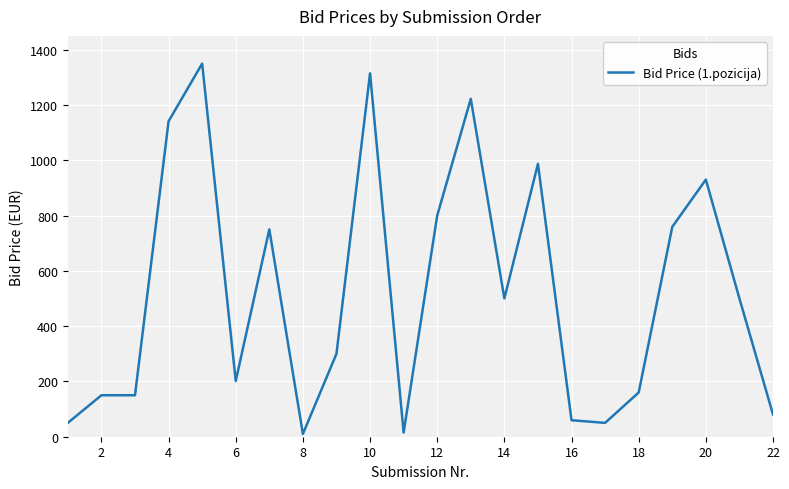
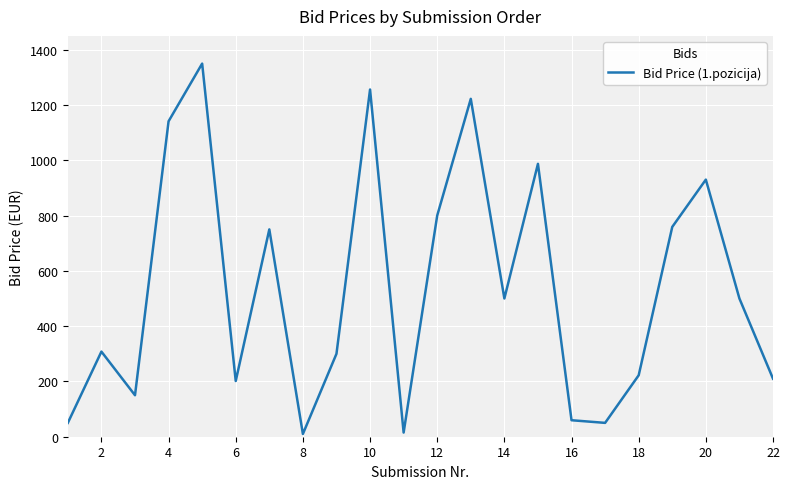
2: 150 -> 310
10: 1310 -> 1260
18: 160 -> 220
22: 80 -> 210
